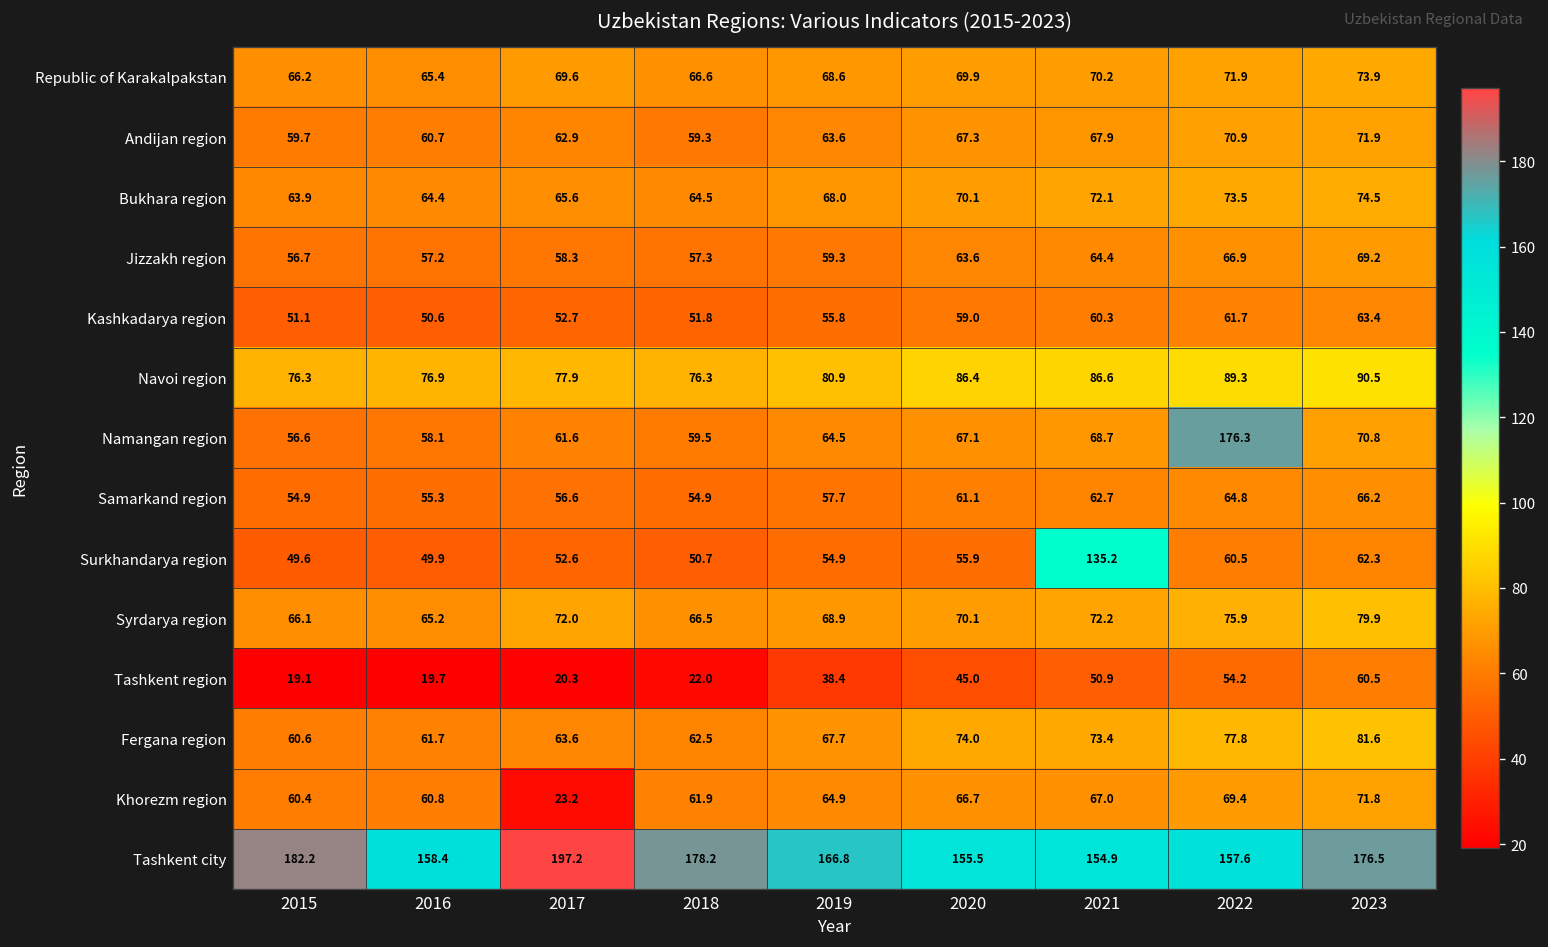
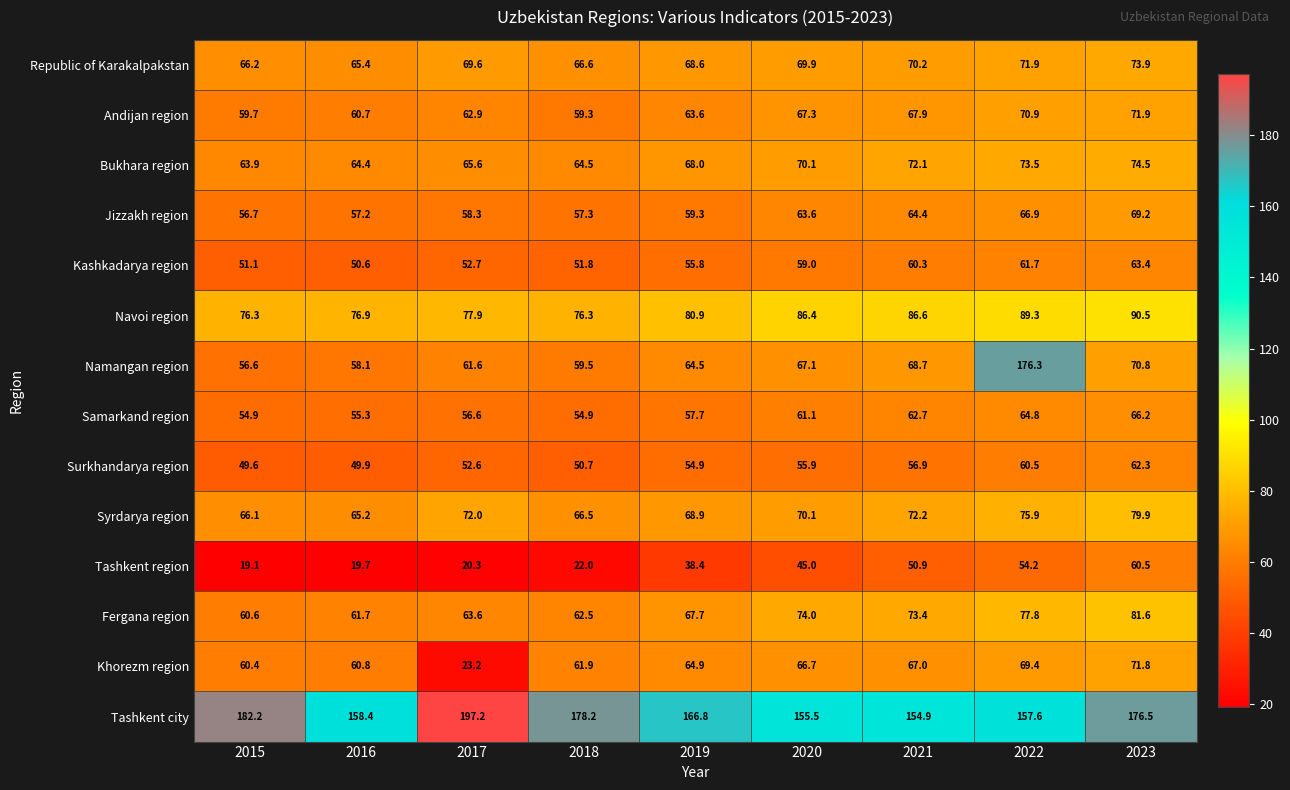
Surkhandarya region, 2021: 135.2 -> 56.9
